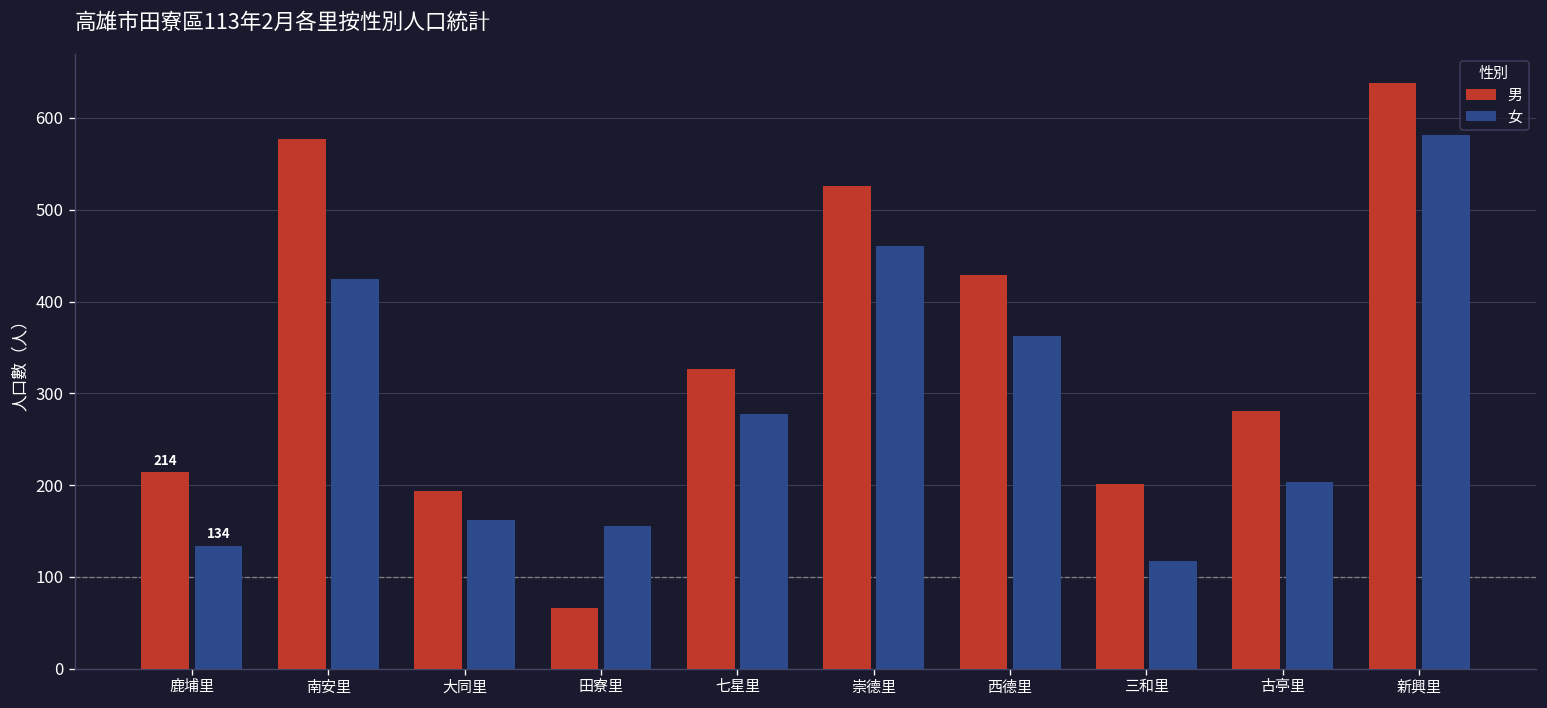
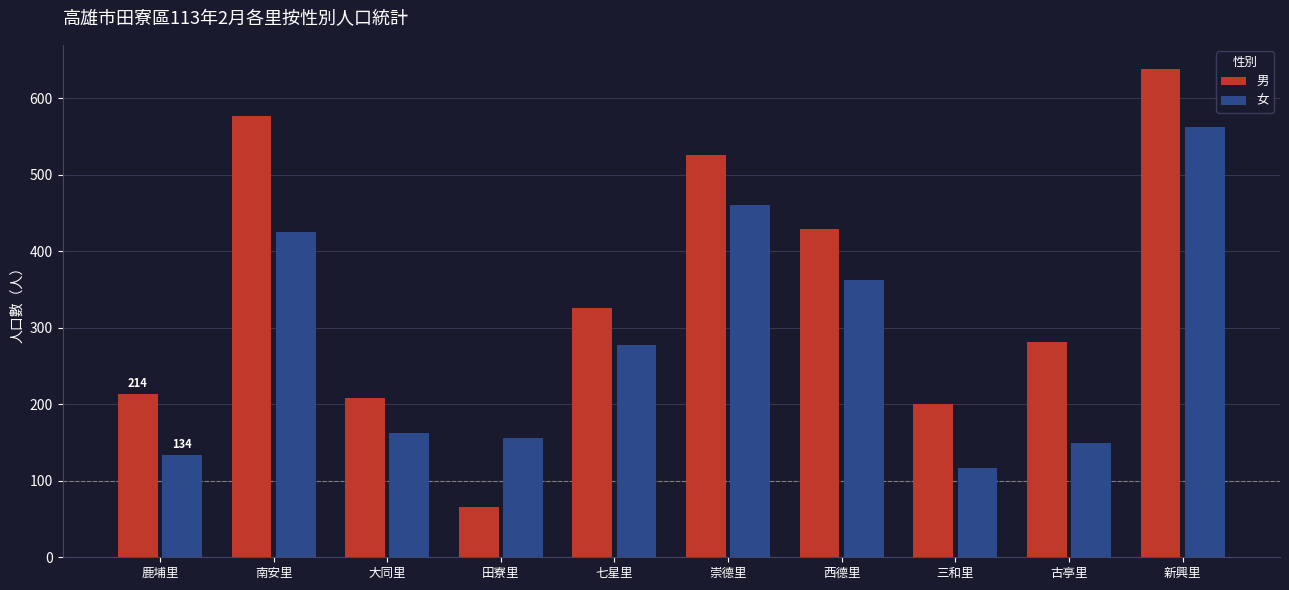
男, 大同里: 190 -> 210
女, 古亭里: 200 -> 150
女, 新興里: 580 -> 560
